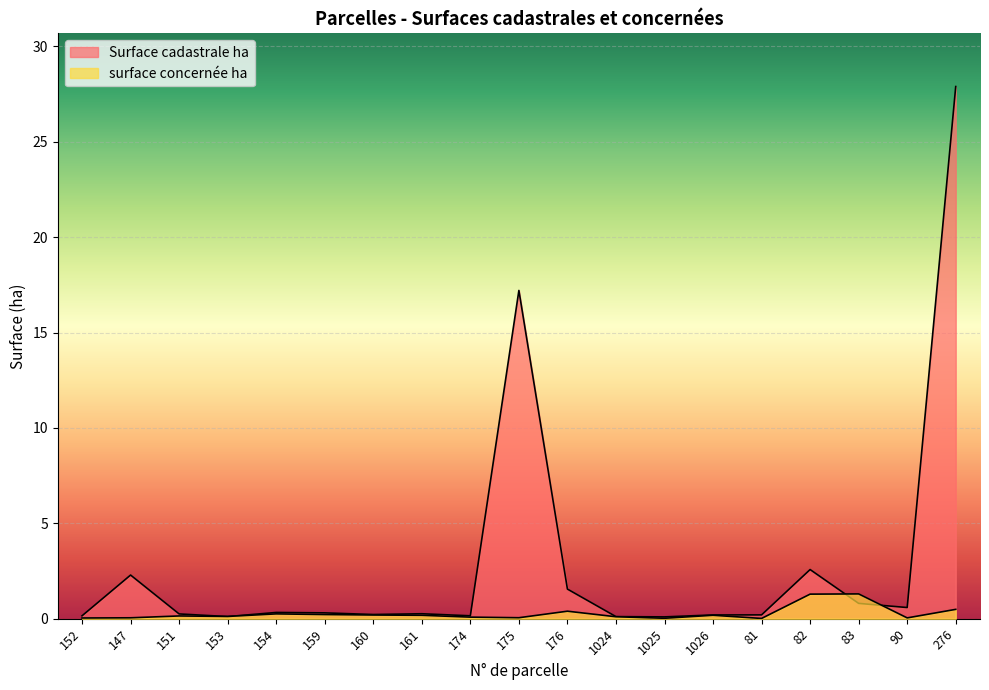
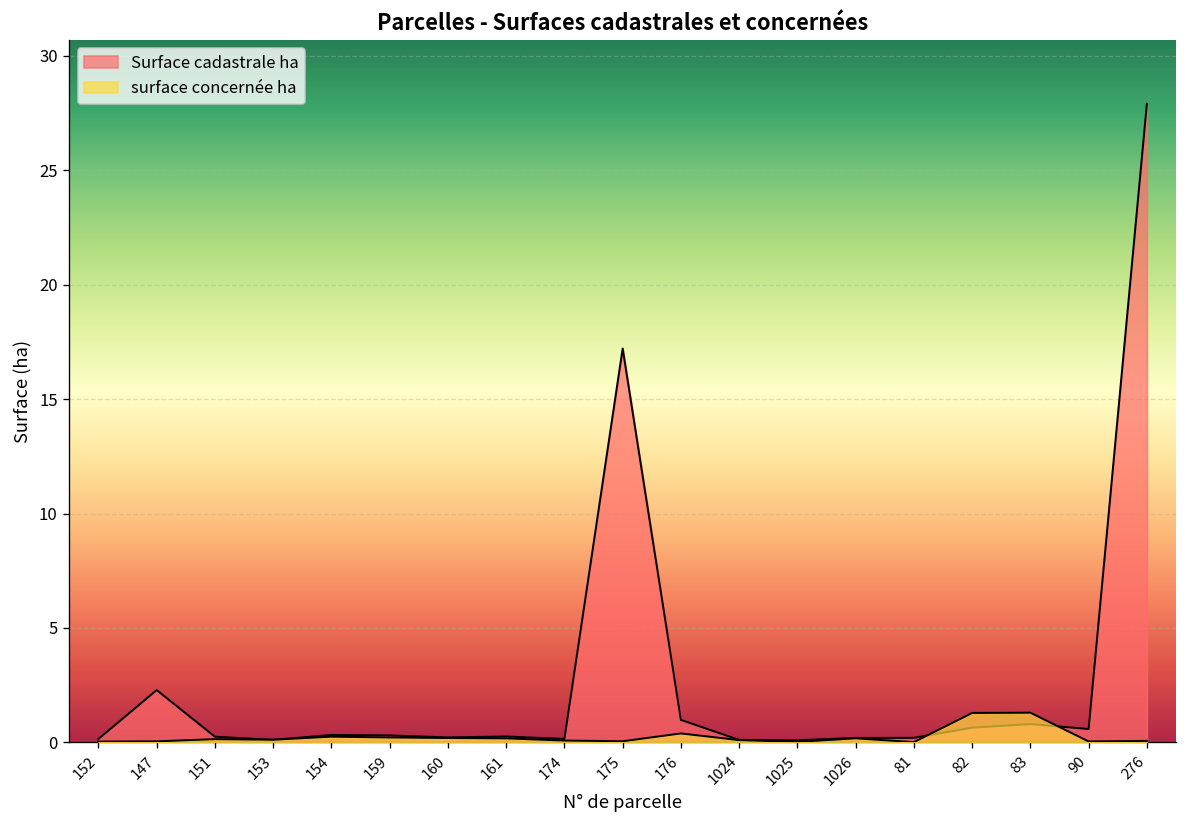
Surface cadastrale ha, 176: 1.6 -> 1.0
Surface cadastrale ha, 82: 2.6 -> 0.6
surface concernée ha, 276: 0.5 -> 0.1
